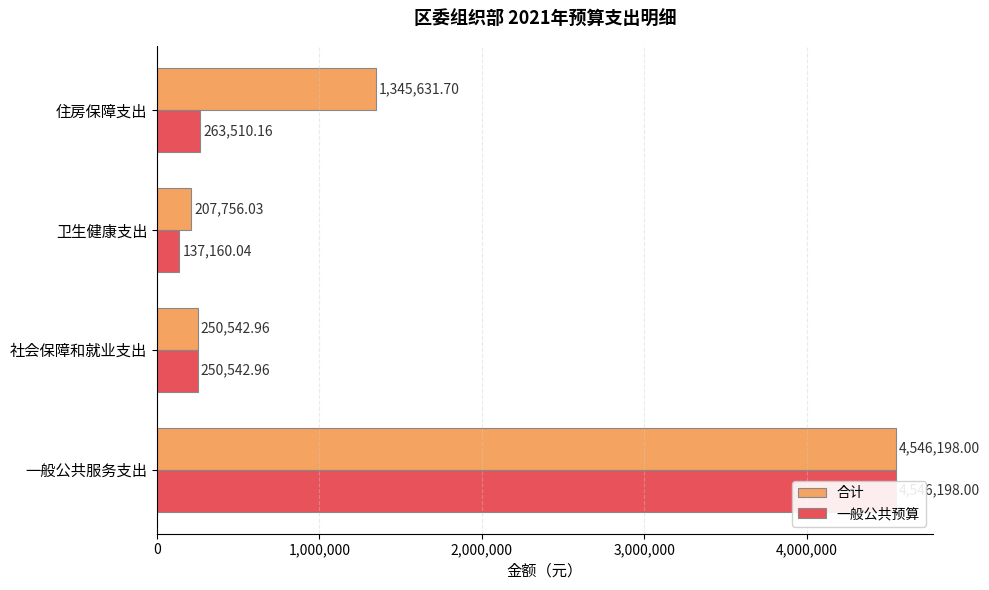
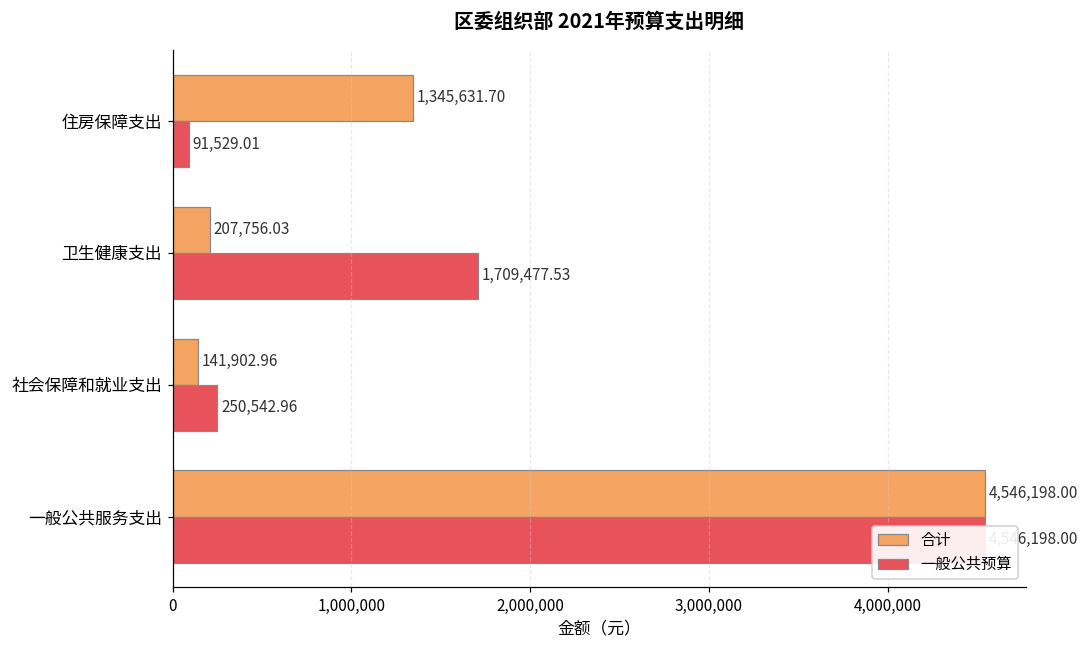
一般公共预算, 住房保障支出: 263,510.16 -> 91,529.01
一般公共预算, 卫生健康支出: 137,160.04 -> 1,709,477.53
合计, 社会保障和就业支出: 250,542.96 -> 141,902.96
